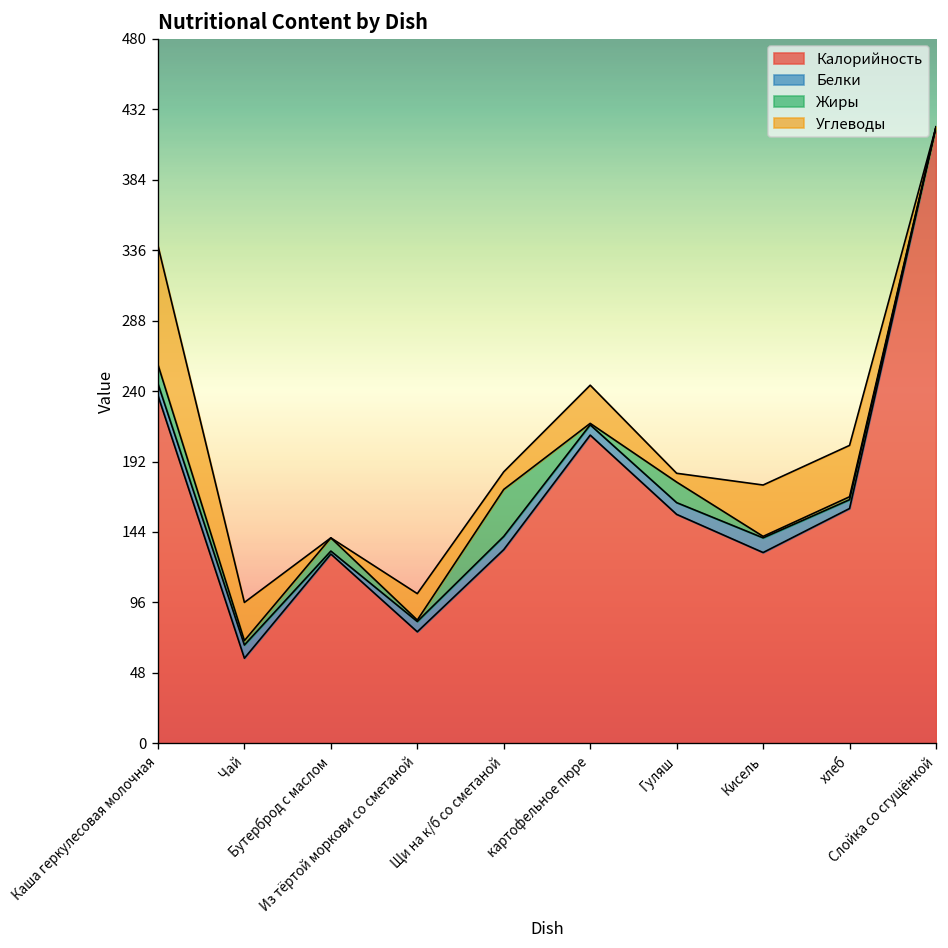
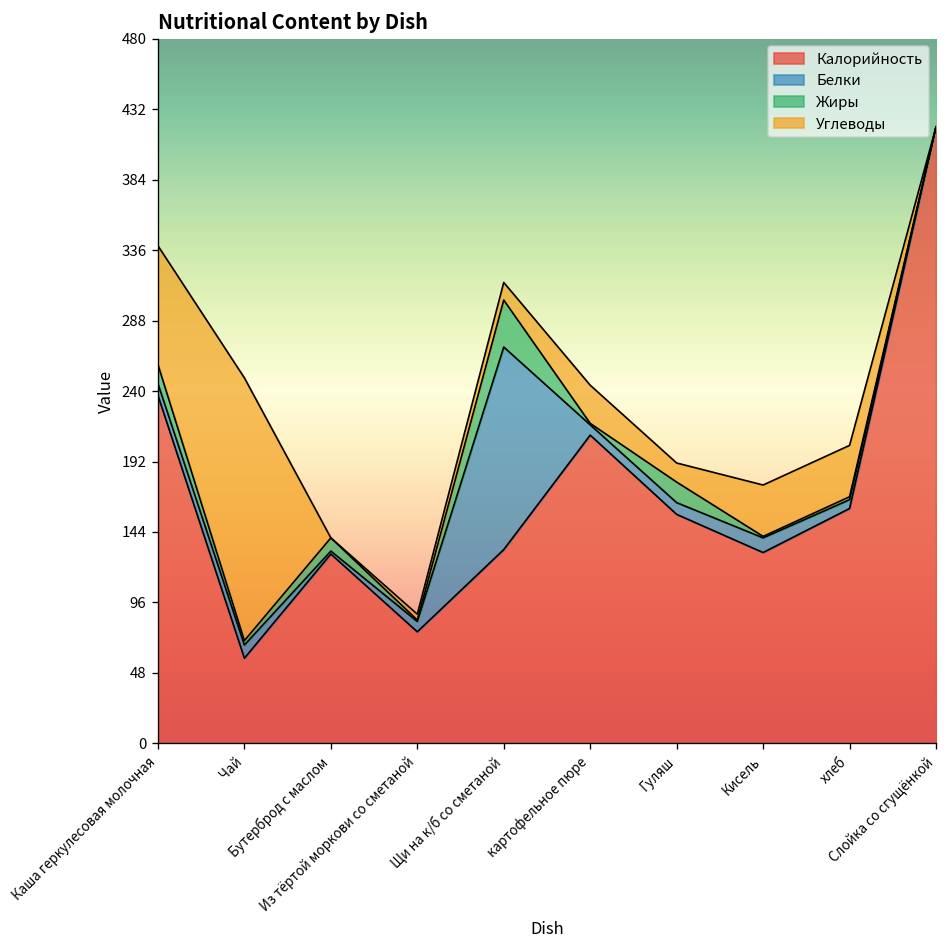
Углеводы, Чай: 26 -> 179
Углеводы, Из тёртой моркови со сметаной: 18 -> 4
Белки, Щи на к/б со сметаной: 9 -> 138
Углеводы, Гуляш: 6 -> 13
